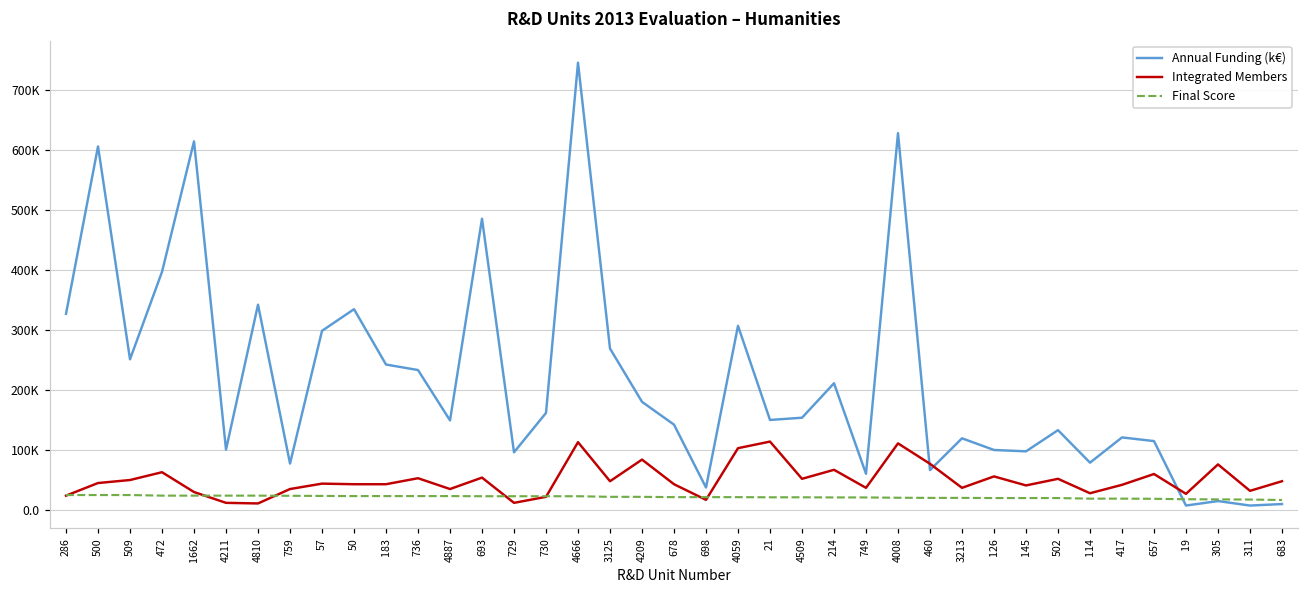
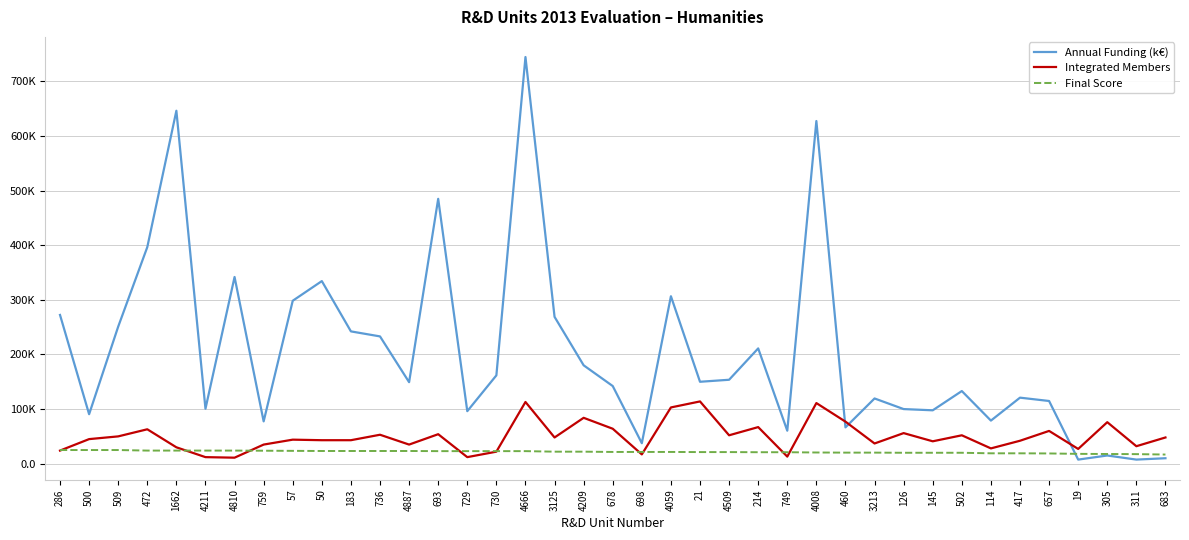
Annual Funding (k€), 286: 330000 -> 270000
Annual Funding (k€), 500: 610000 -> 90000
Annual Funding (k€), 1662: 610000 -> 650000
Integrated Members, 678: 40000 -> 60000
Integrated Members, 749: 40000 -> 10000
